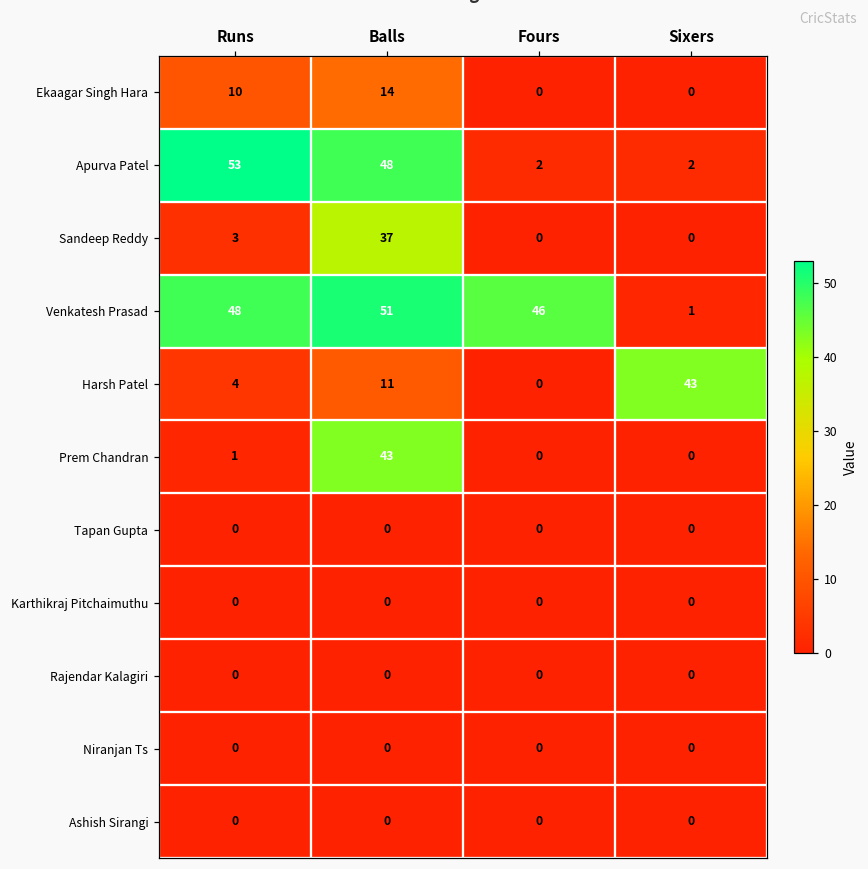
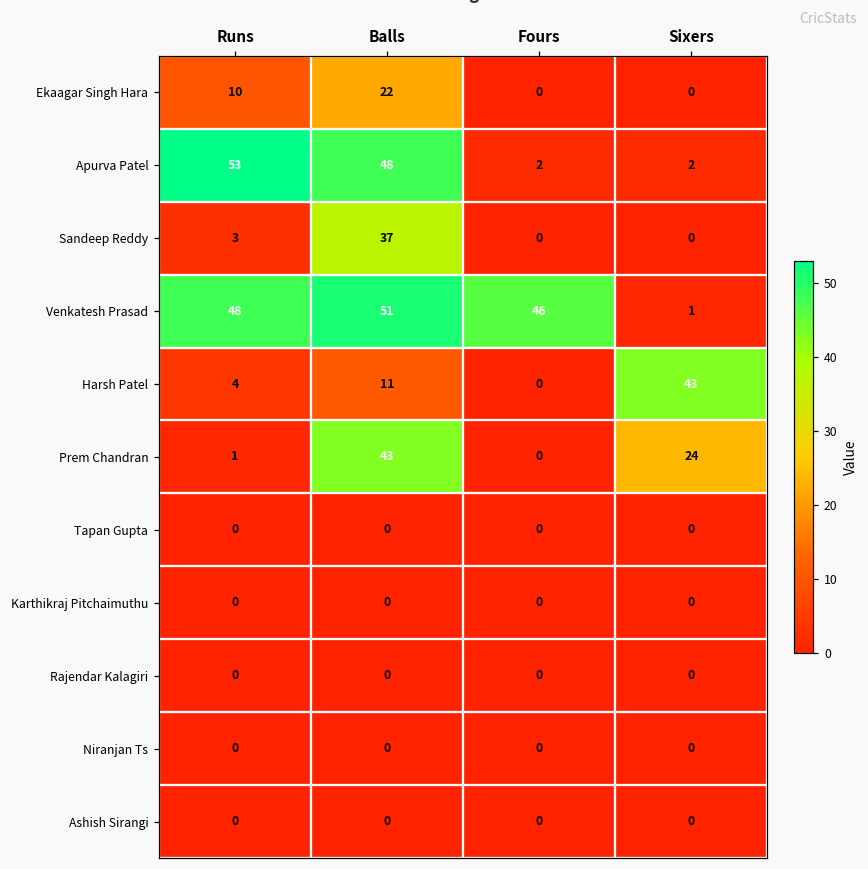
Ekaagar Singh Hara, Balls: 14 -> 22
Prem Chandran, Sixers: 0 -> 24
